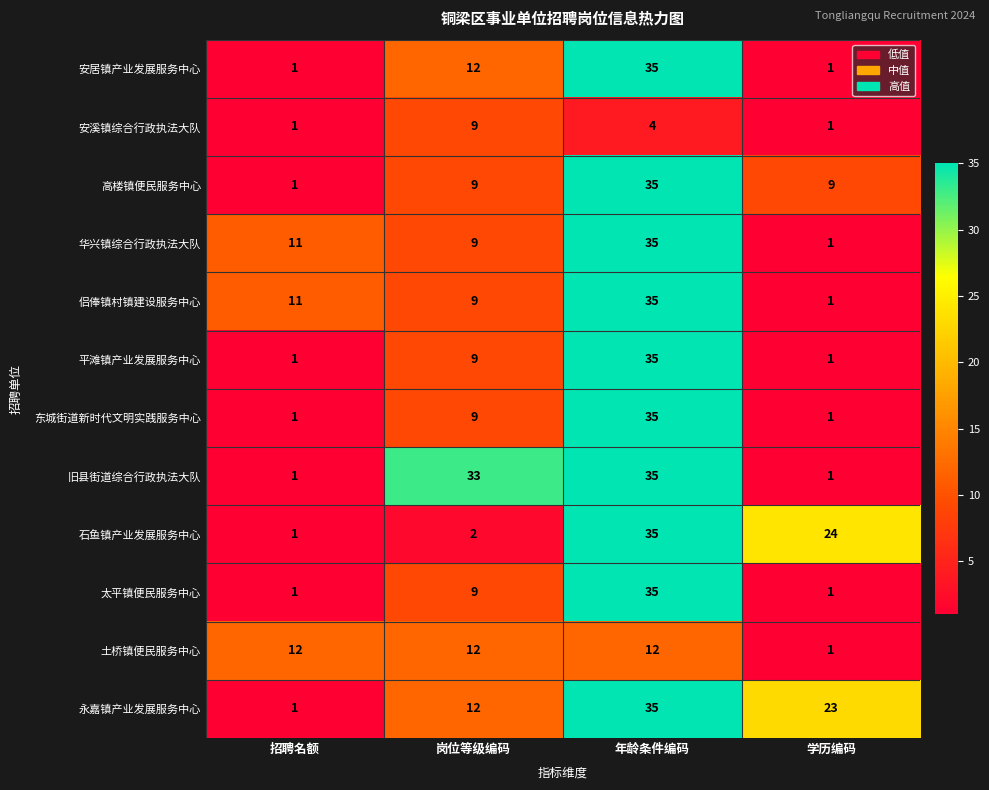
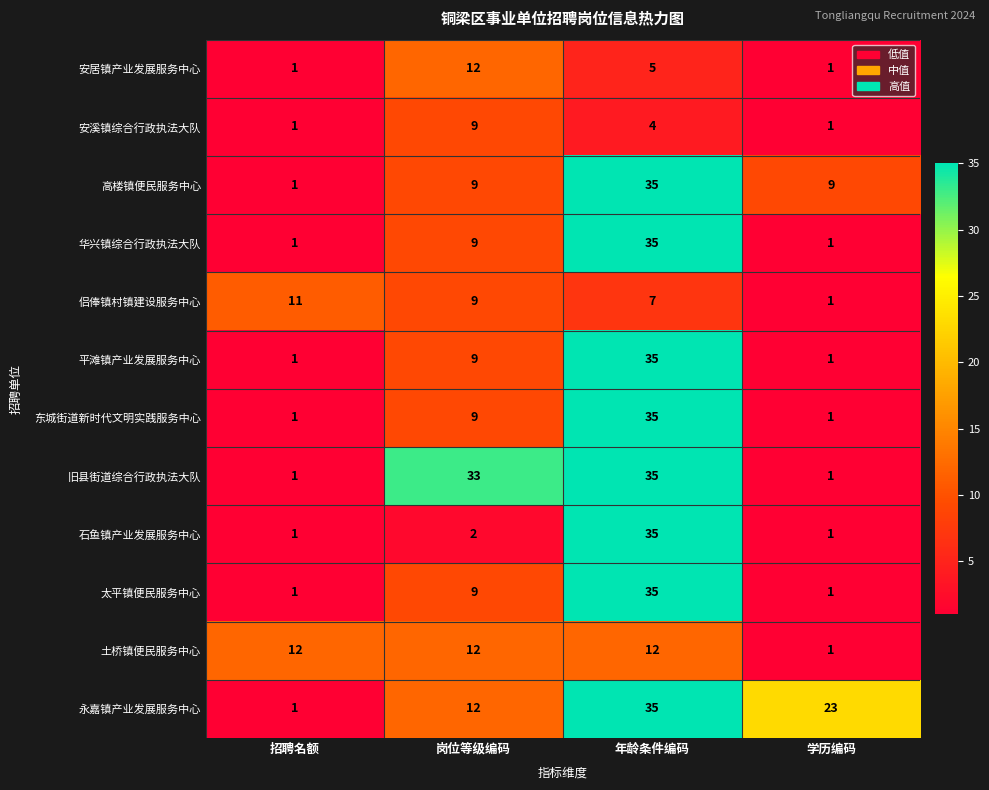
安居镇产业发展服务中心, 年龄条件编码: 35 -> 5
华兴镇综合行政执法大队, 招聘名额: 11 -> 1
侣俸镇村镇建设服务中心, 年龄条件编码: 35 -> 7
石鱼镇产业发展服务中心, 学历编码: 24 -> 1
